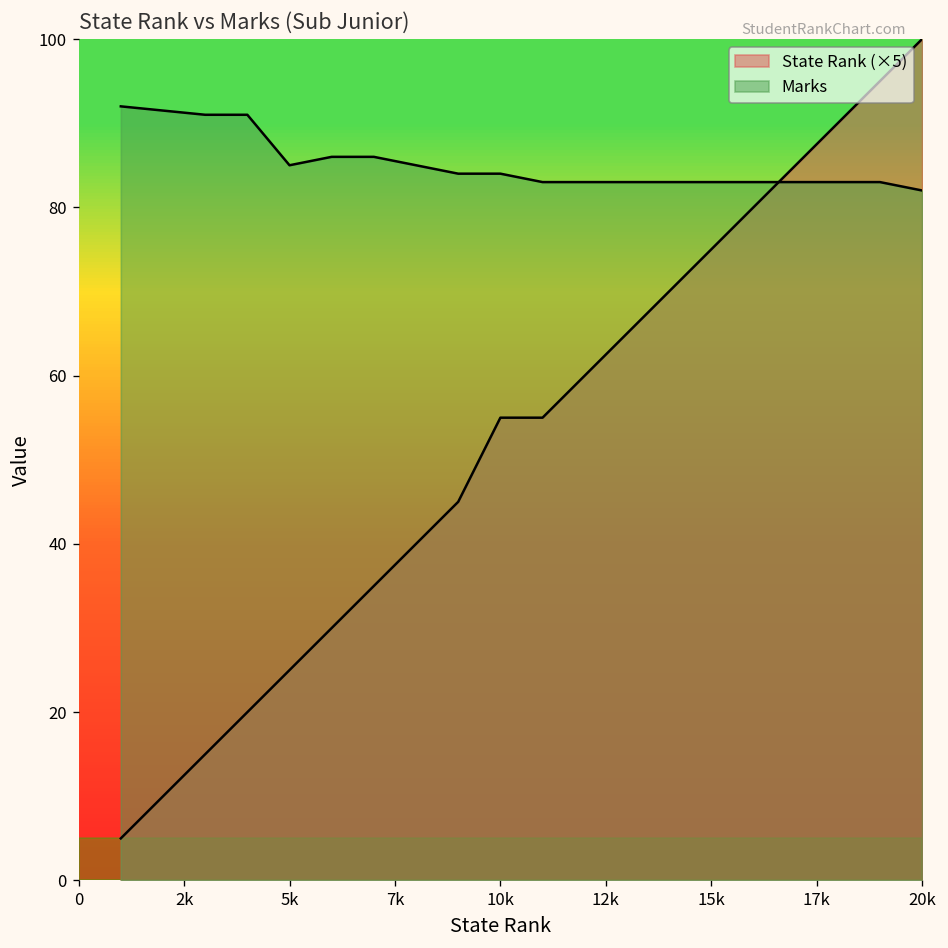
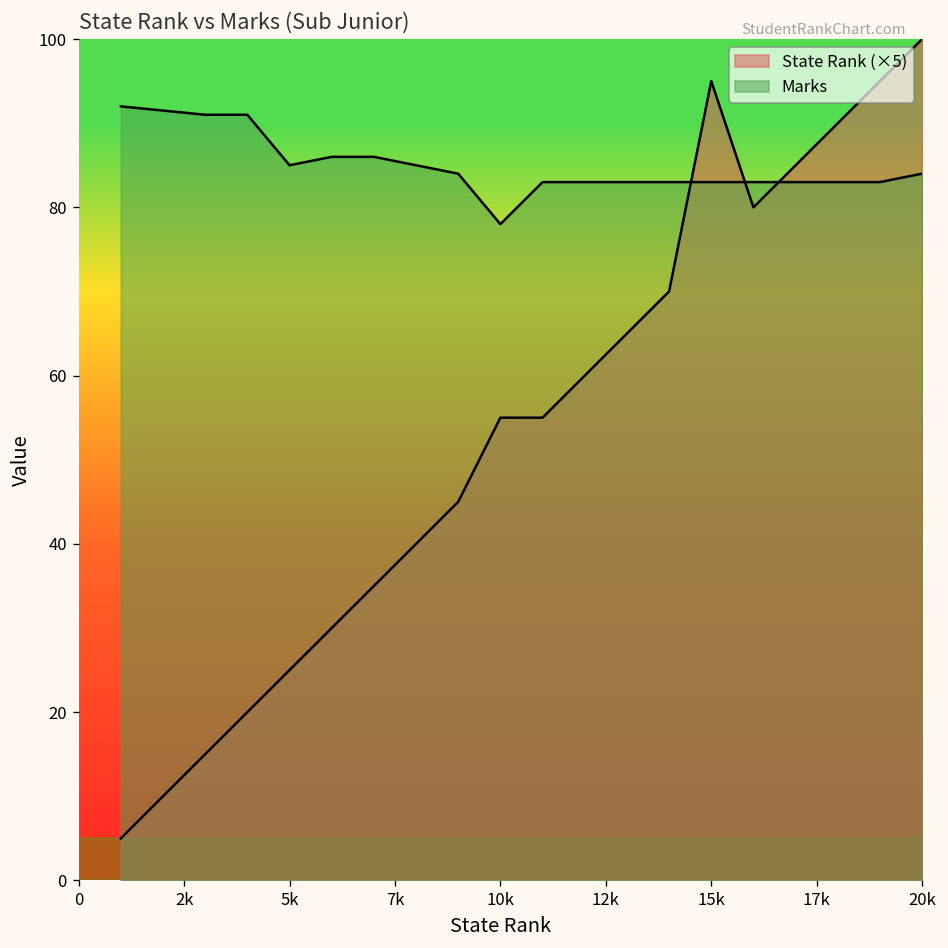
Marks, 10k: 84 -> 78
State Rank (×5), 15k: 75 -> 95
Marks, 20k: 82 -> 84
